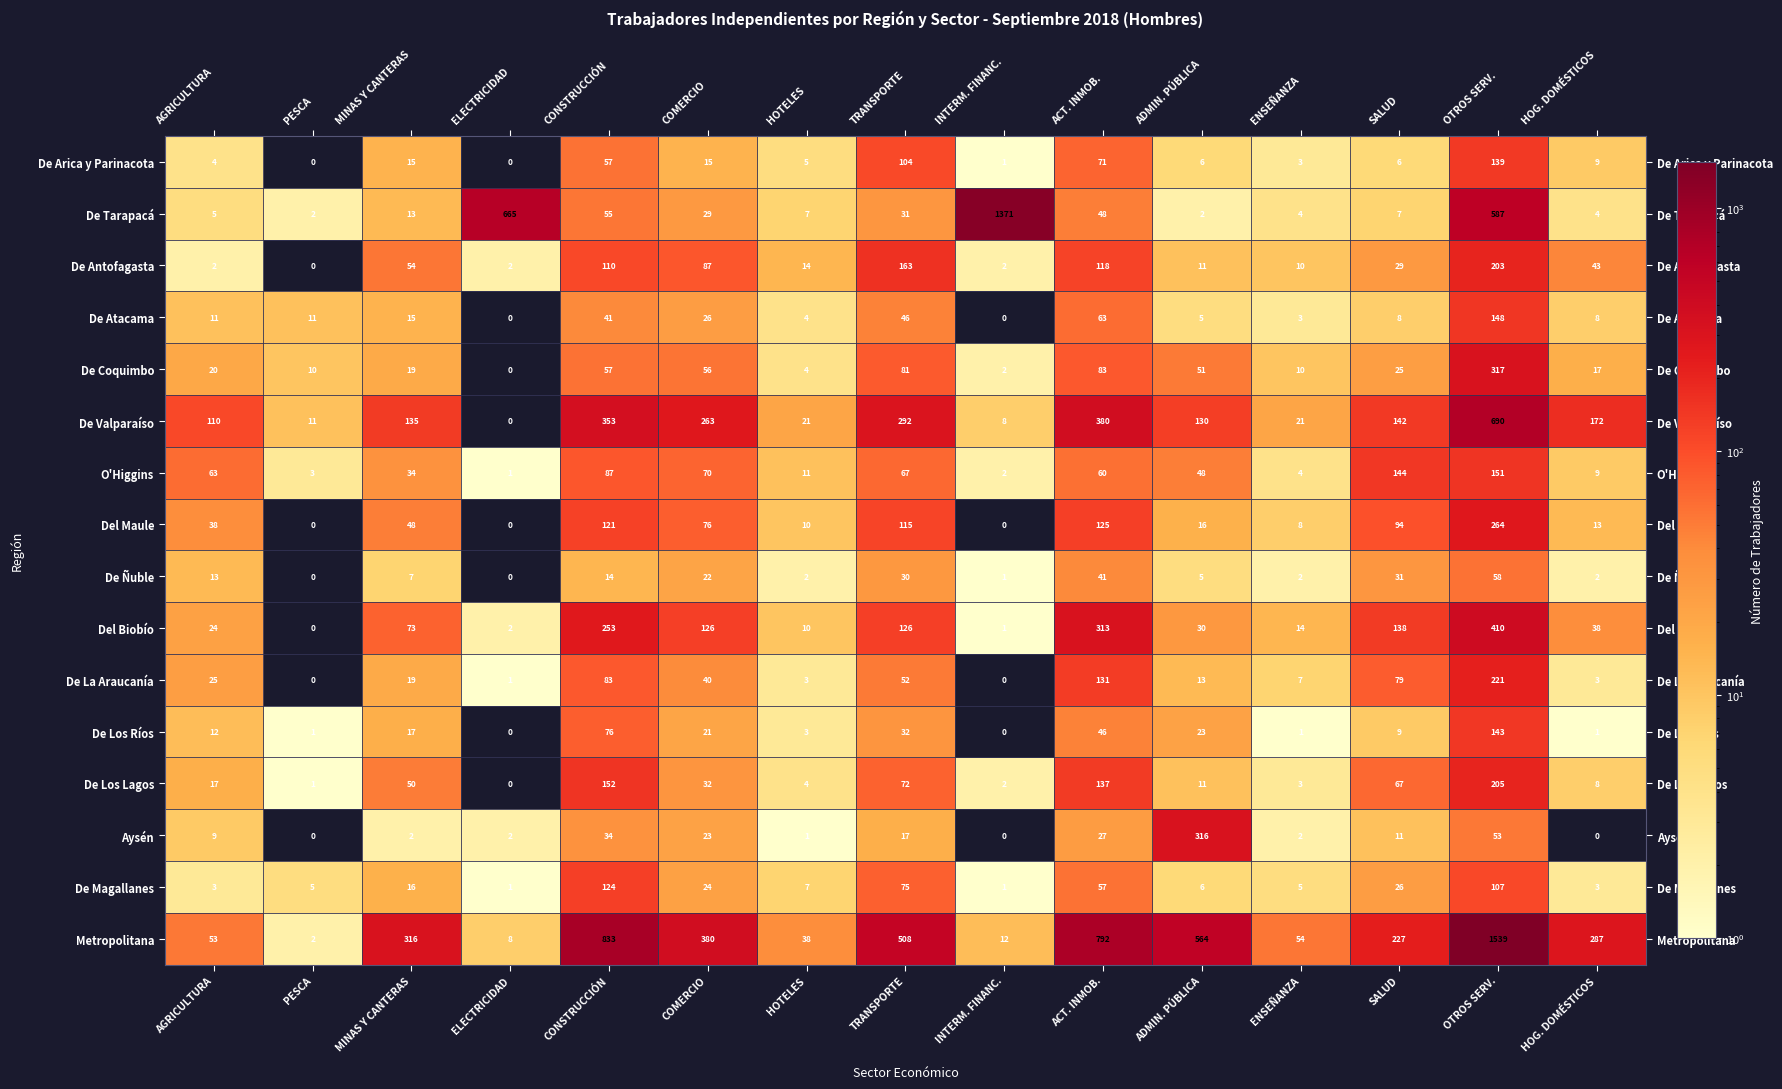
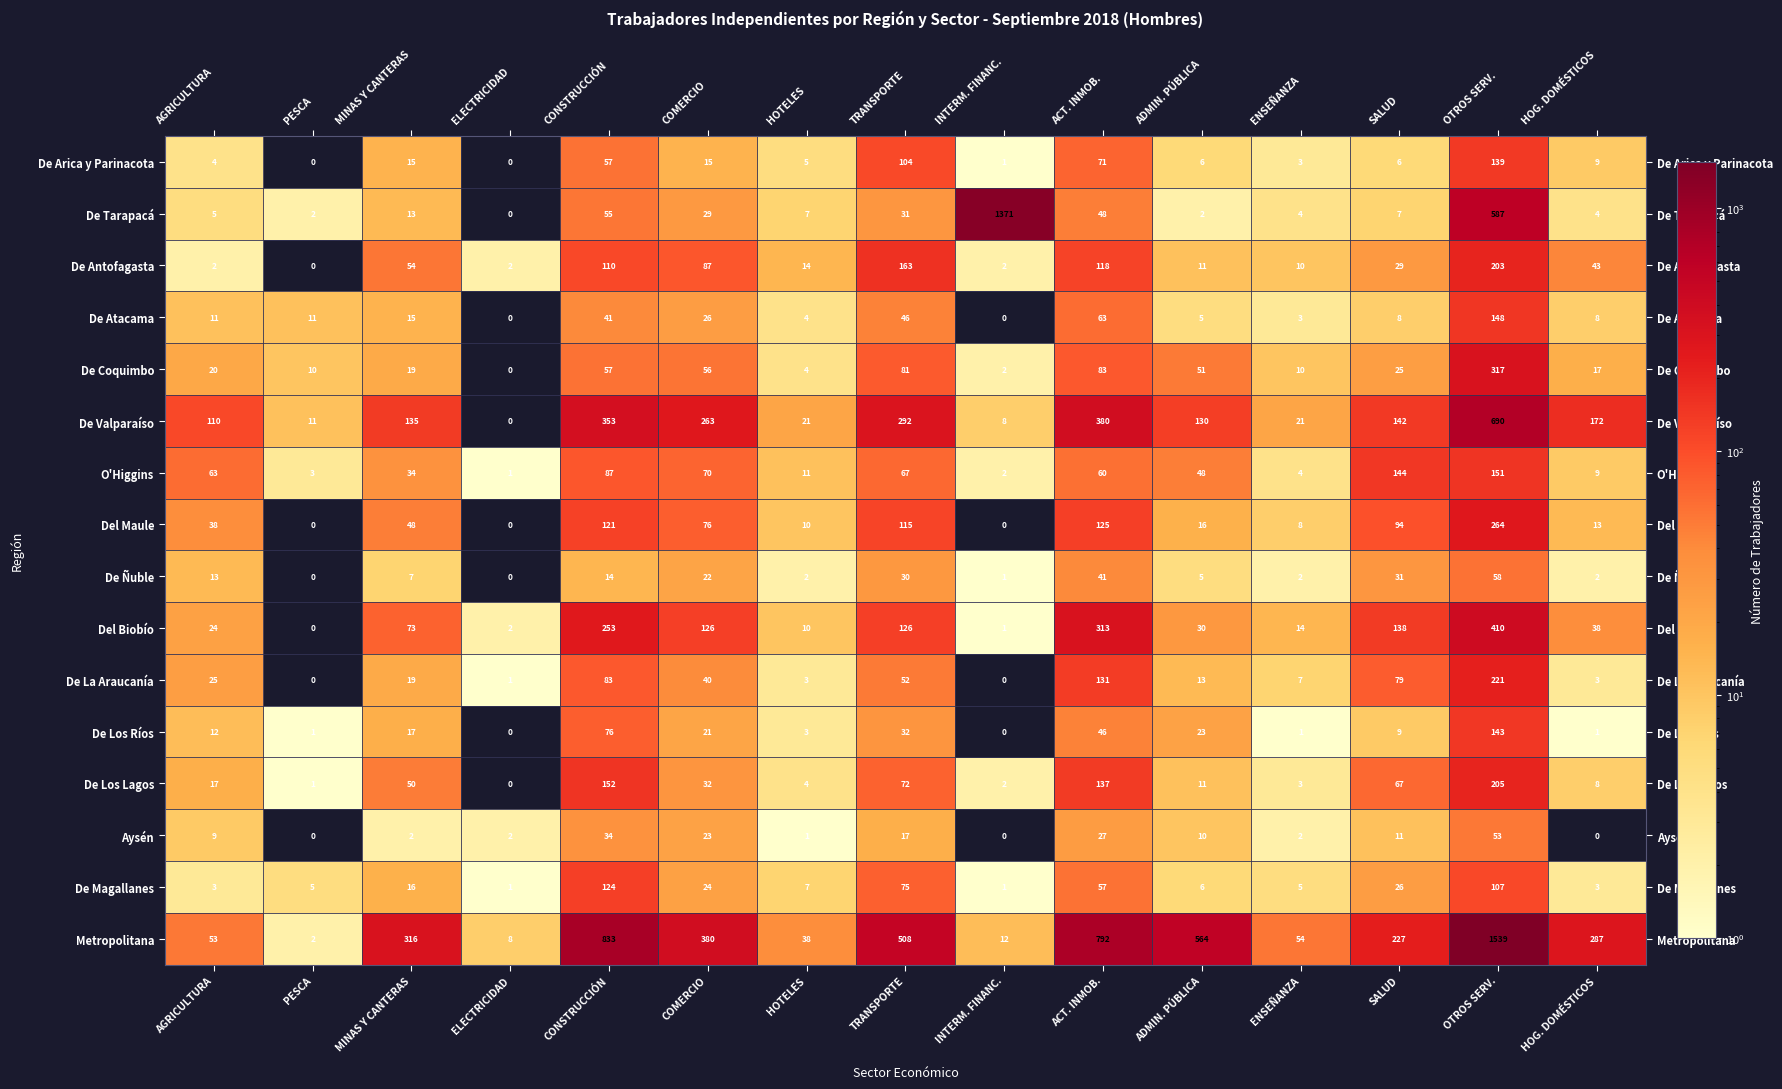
De Tarapacá, ELECTRICIDAD: 665 -> 0
Aysén, ADMIN. PÚBLICA: 316 -> 10
